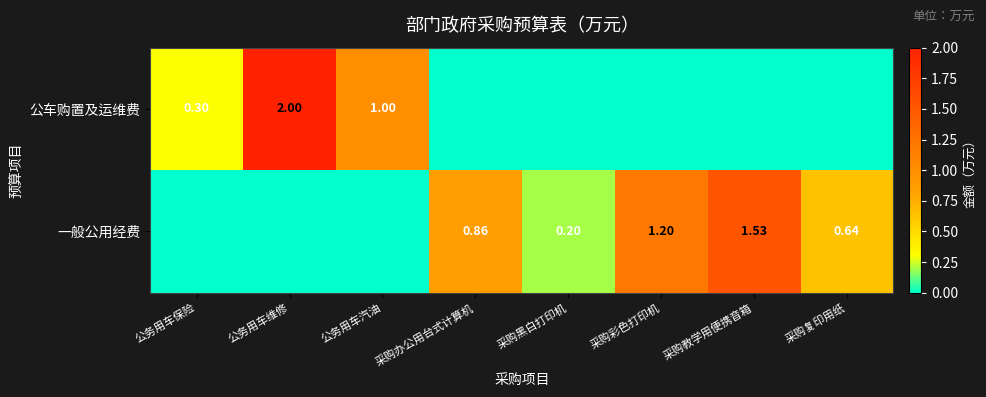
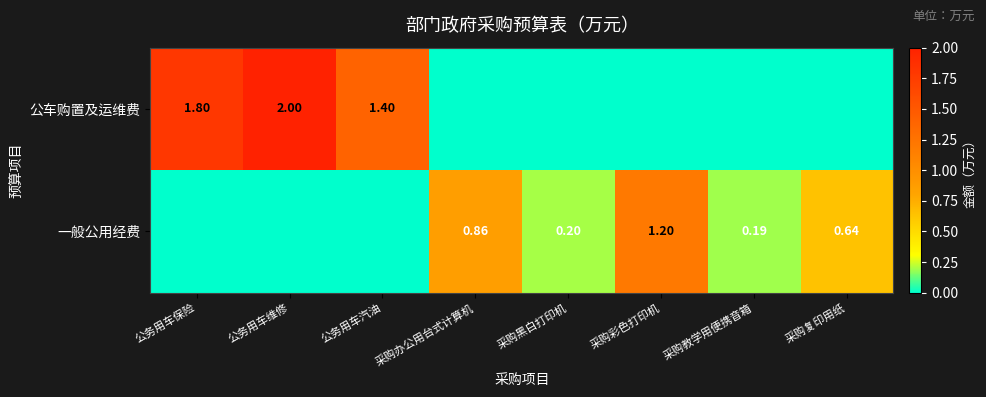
公车购置及运维费, 公务用车保险: 0.30 -> 1.80
公车购置及运维费, 公务用车汽油: 1.00 -> 1.40
一般公用经费, 采购教学用便携音箱: 1.53 -> 0.19
